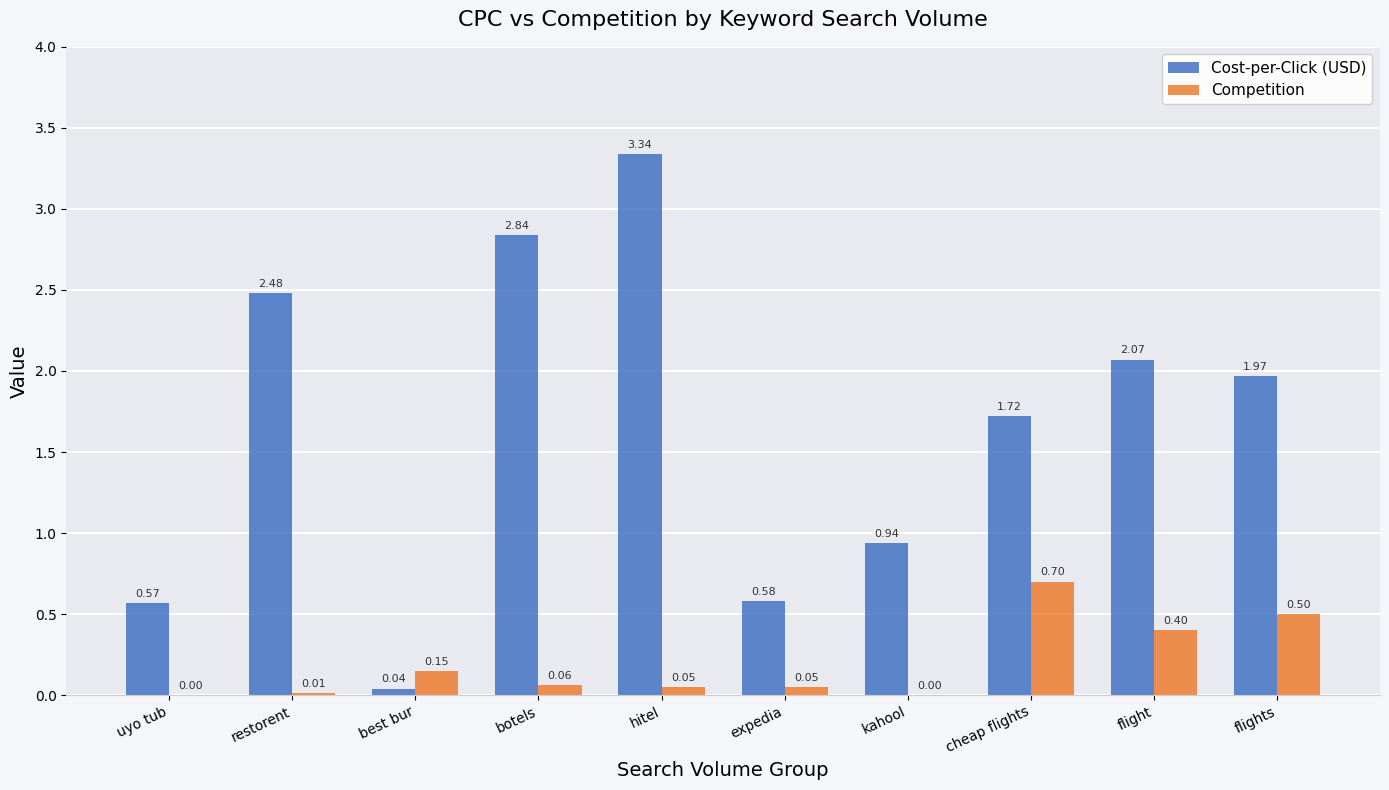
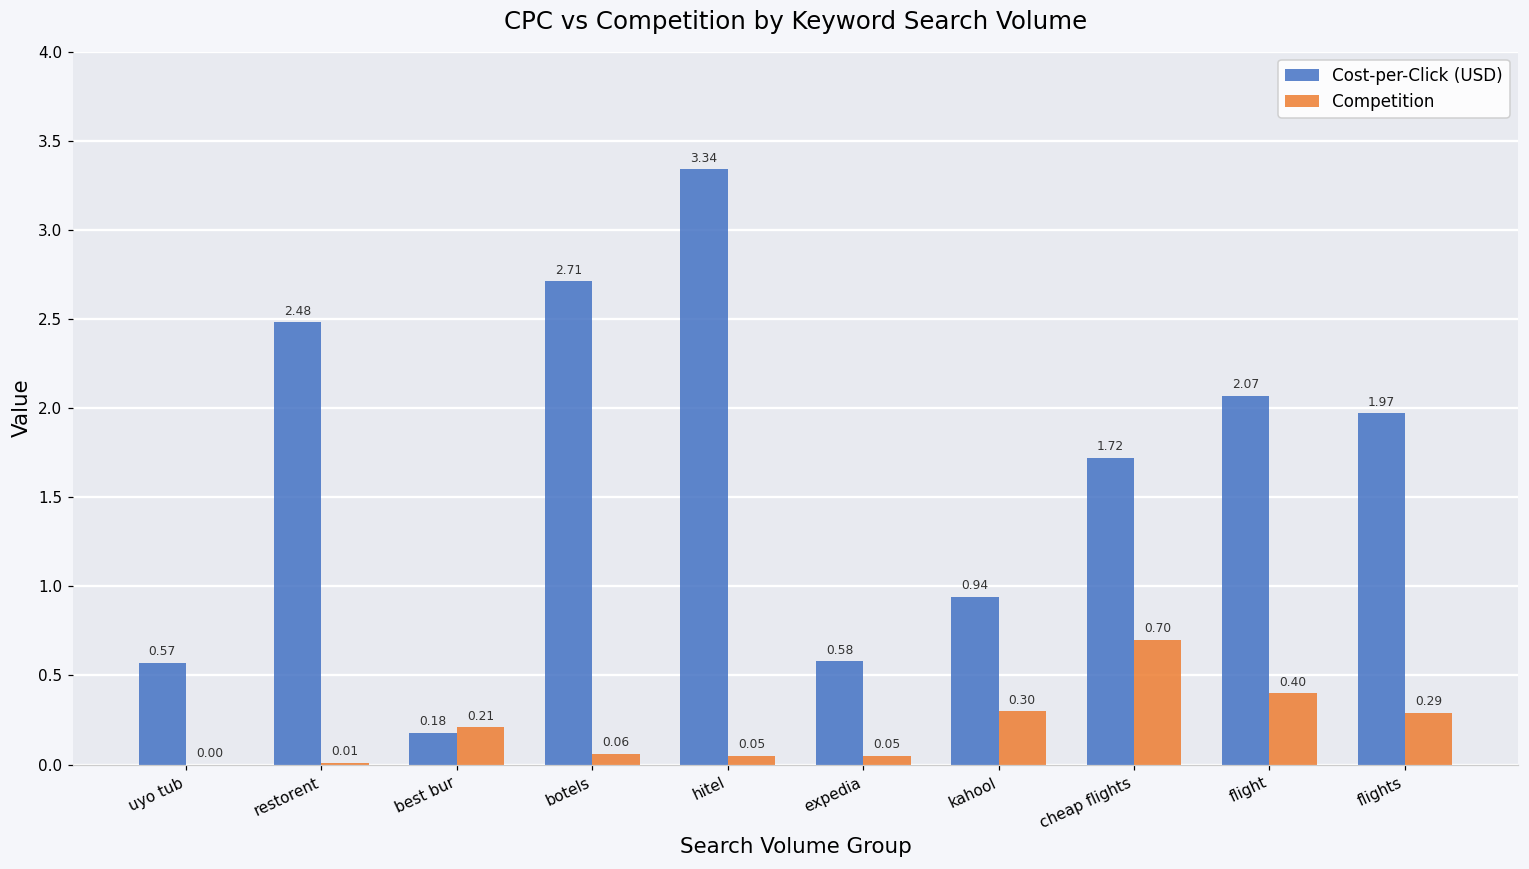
Cost-per-Click (USD), best bur: 0.04 -> 0.18
Competition, best bur: 0.15 -> 0.21
Cost-per-Click (USD), botels: 2.84 -> 2.71
Competition, kahool: 0.00 -> 0.30
Competition, flights: 0.50 -> 0.29
